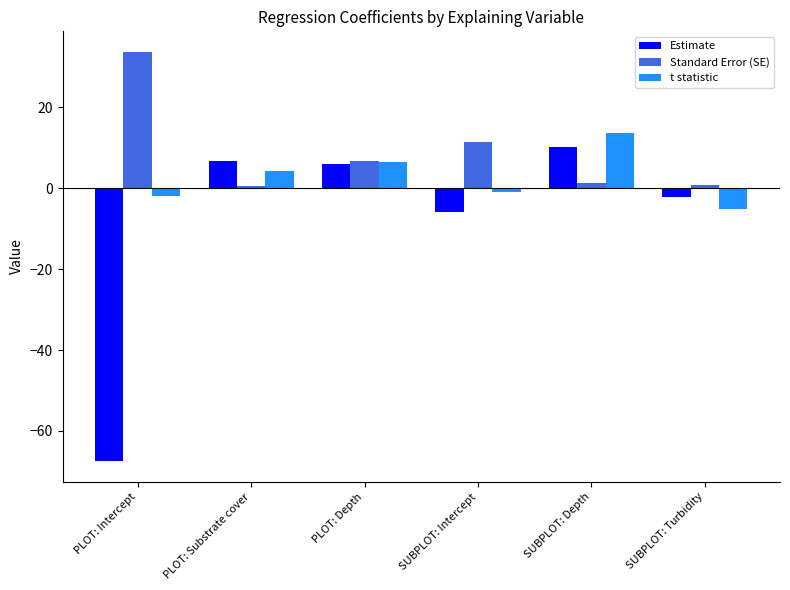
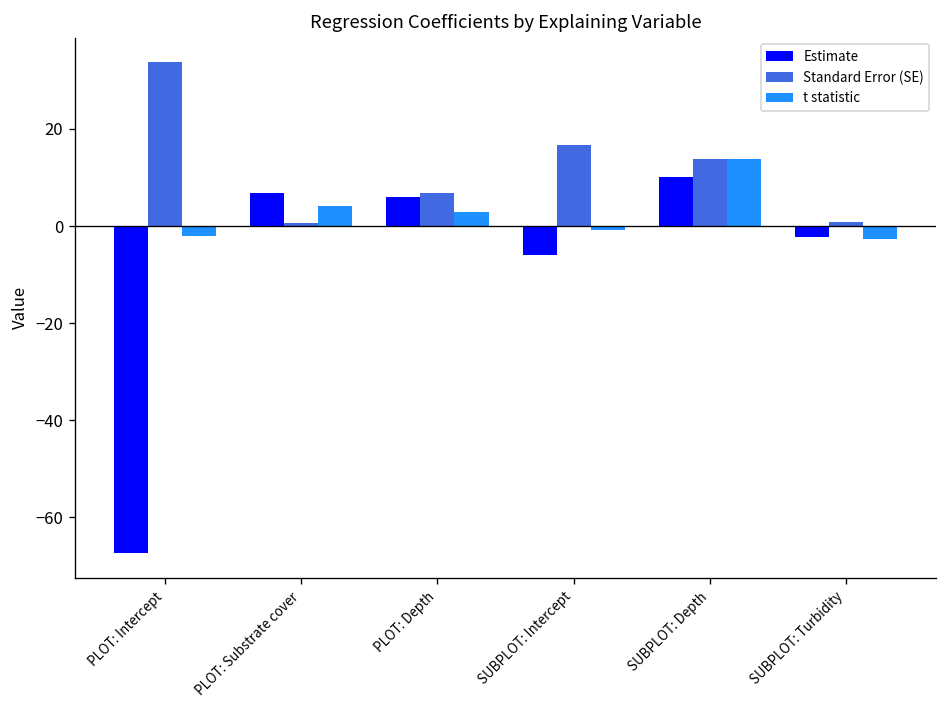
t statistic, PLOT: Depth: 7 -> 3
Standard Error (SE), SUBPLOT: Intercept: 12 -> 17
Standard Error (SE), SUBPLOT: Depth: 1 -> 14
t statistic, SUBPLOT: Turbidity: -5 -> -3
